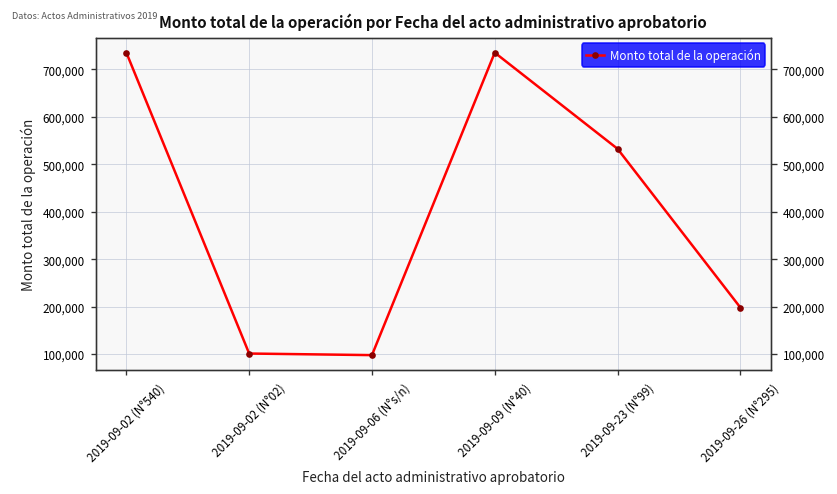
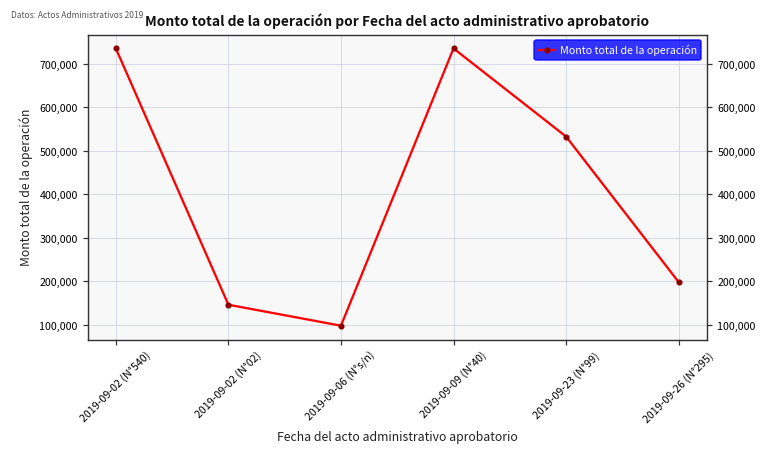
2019-09-02 (N°02): 100,000 -> 150,000
